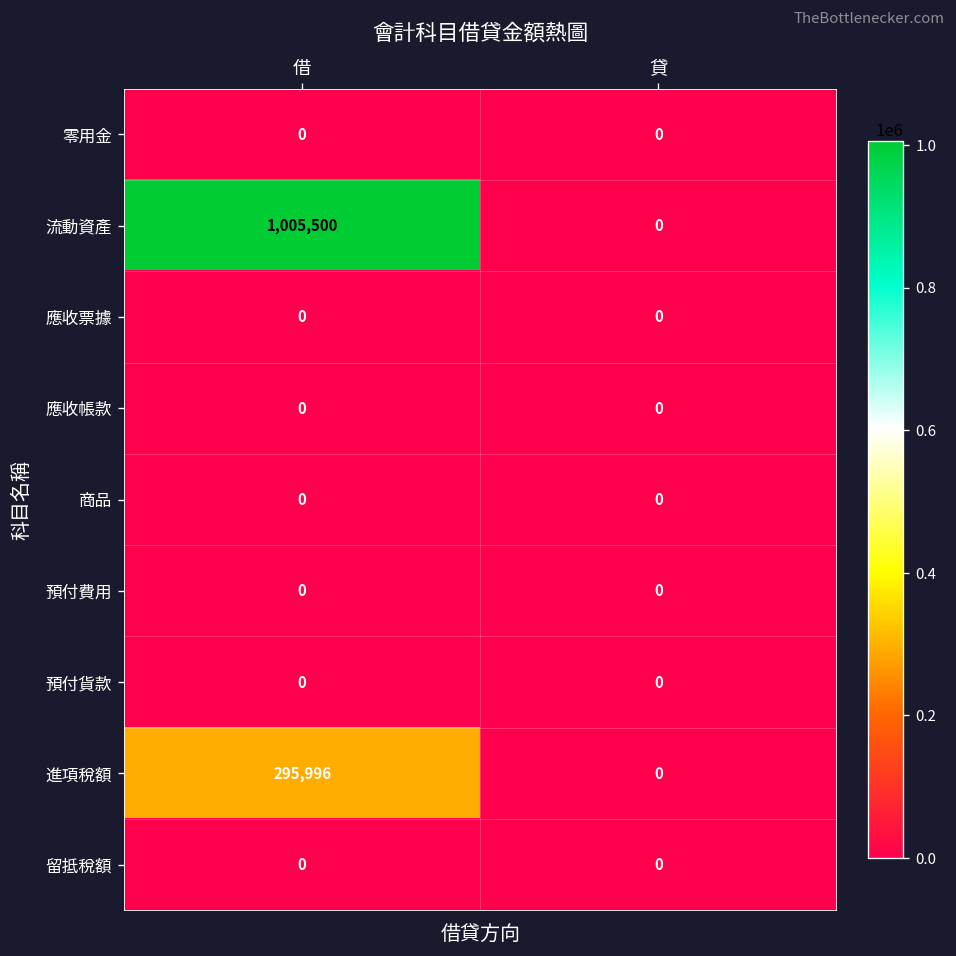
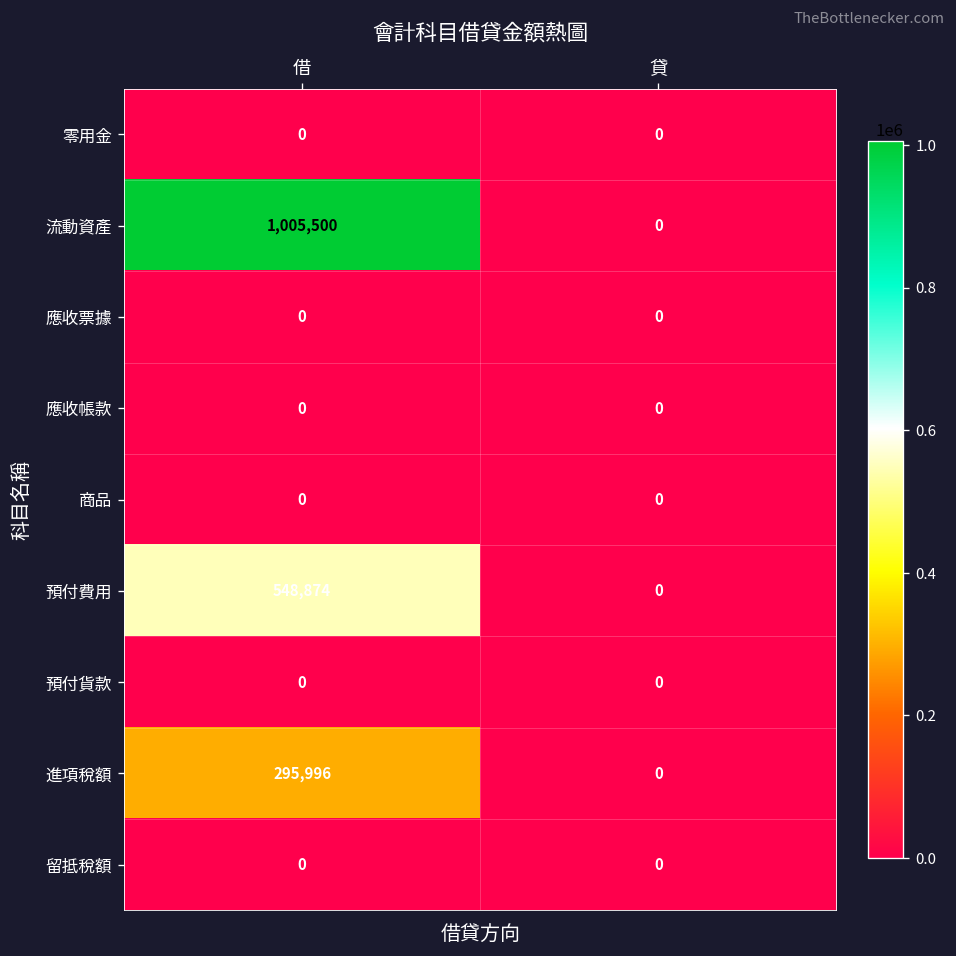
預付費用, 借: 0 -> 548,874
